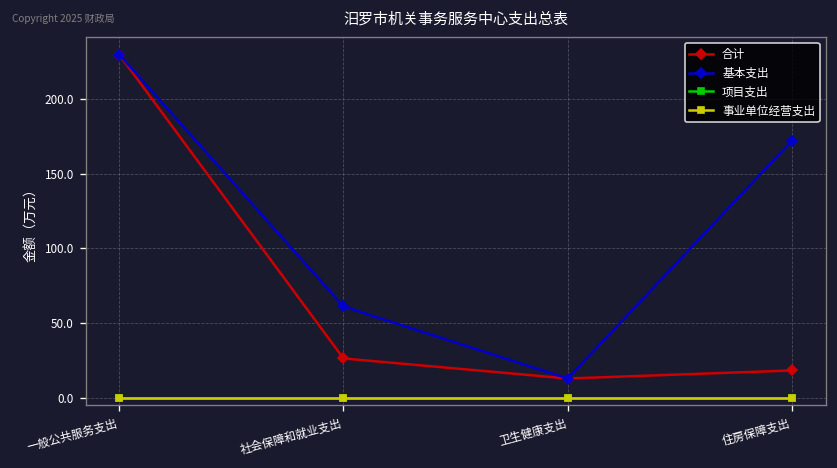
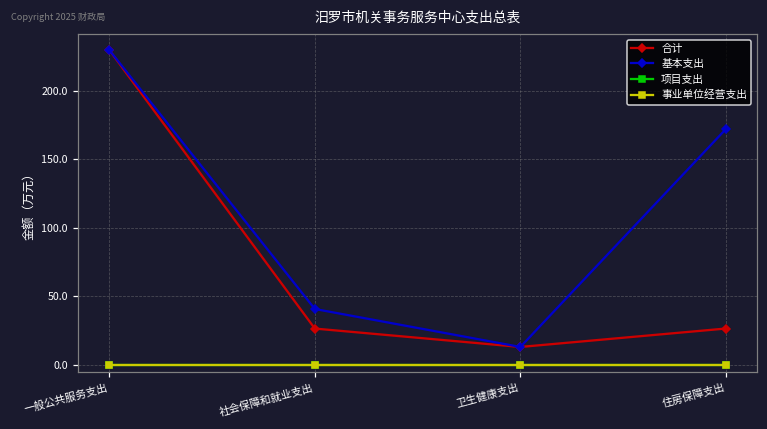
基本支出, 社会保障和就业支出: 61 -> 41
合计, 住房保障支出: 18 -> 27
